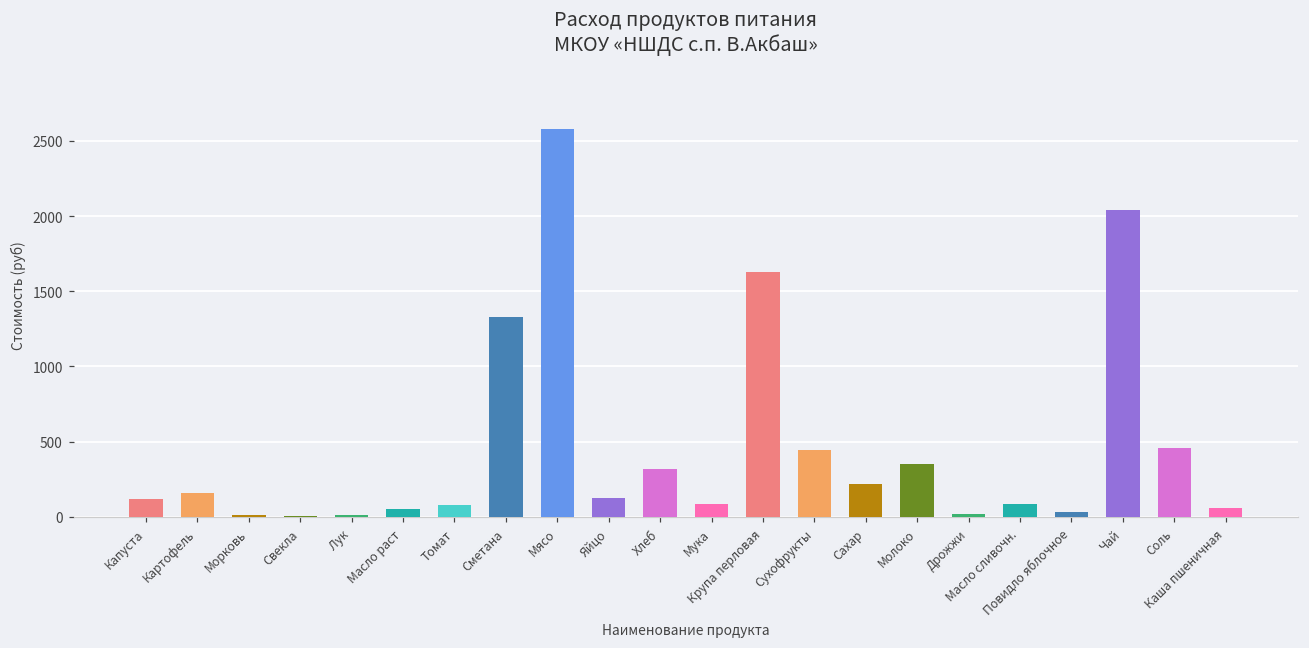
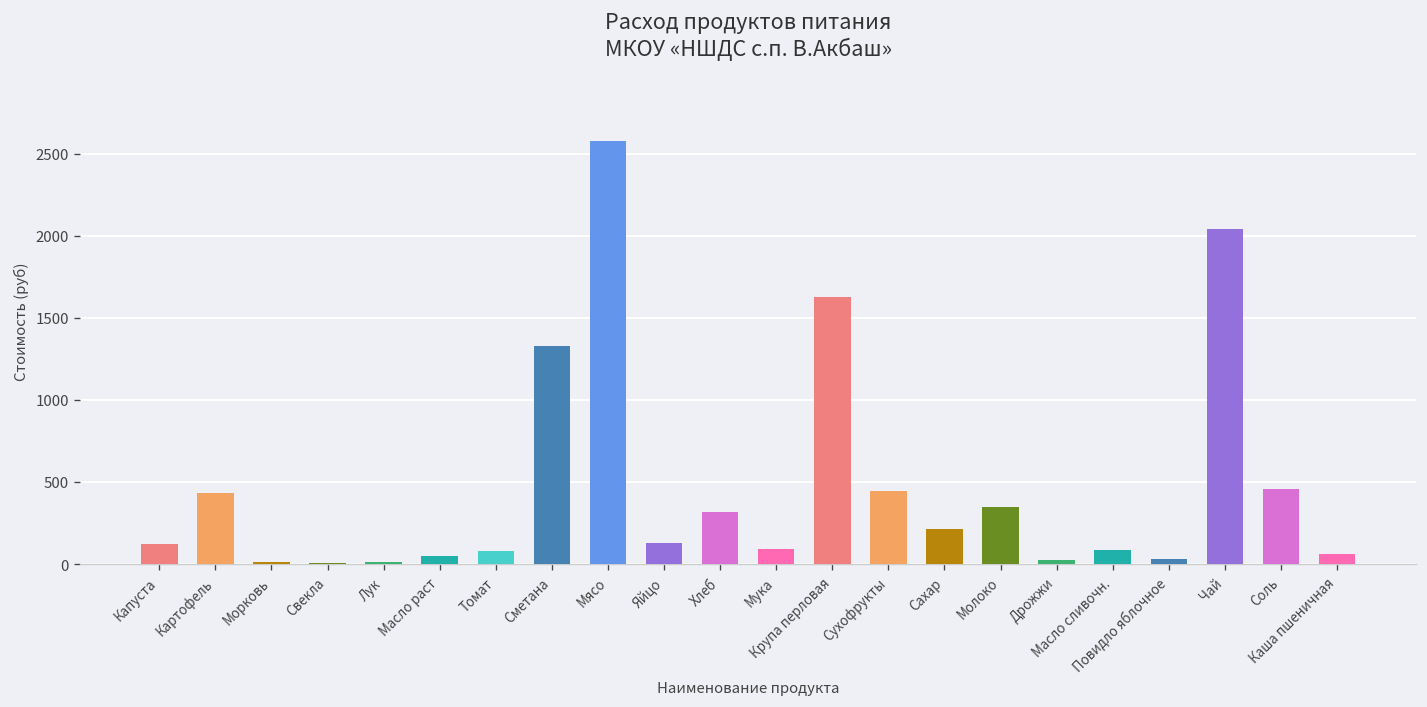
Картофель: 160 -> 440
